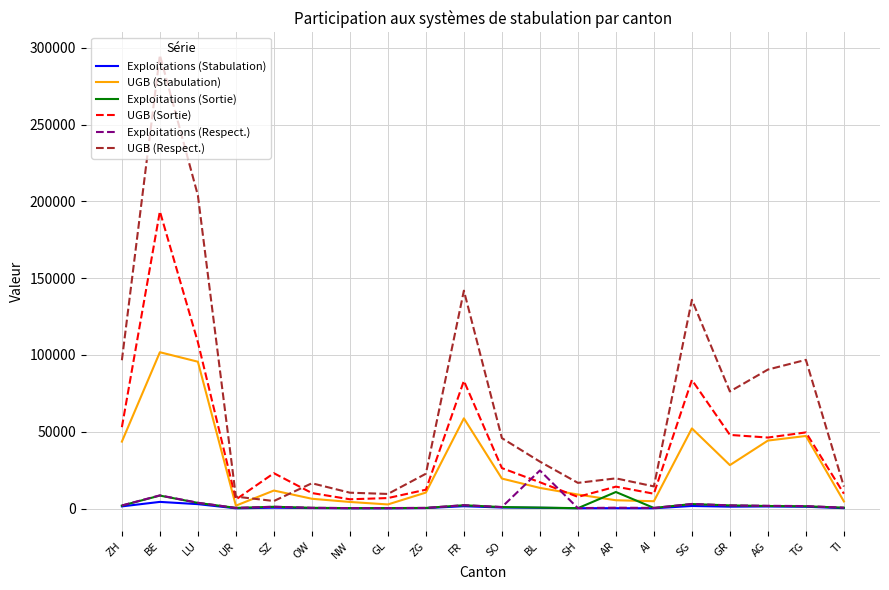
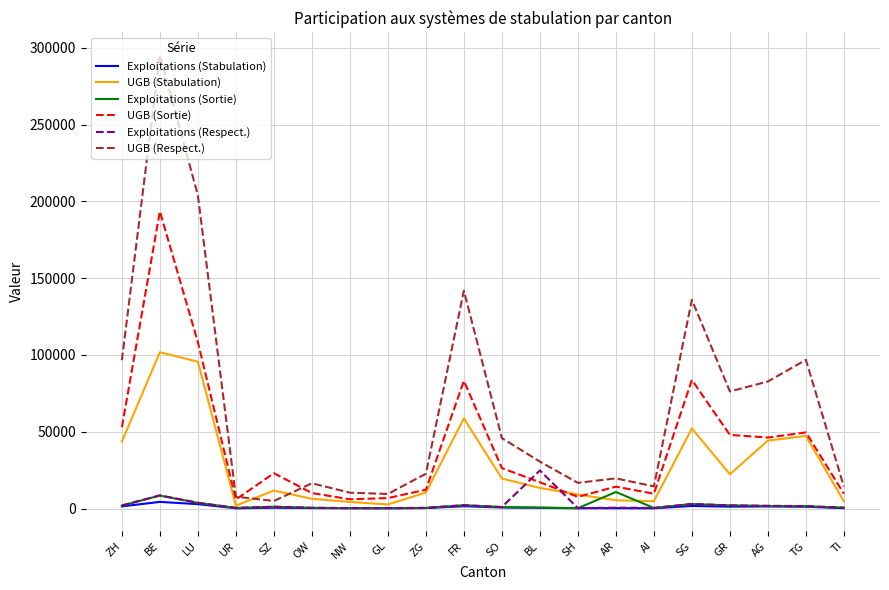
UGB (Stabulation), GR: 28000 -> 22000
UGB (Respect.), AG: 90000 -> 83000
